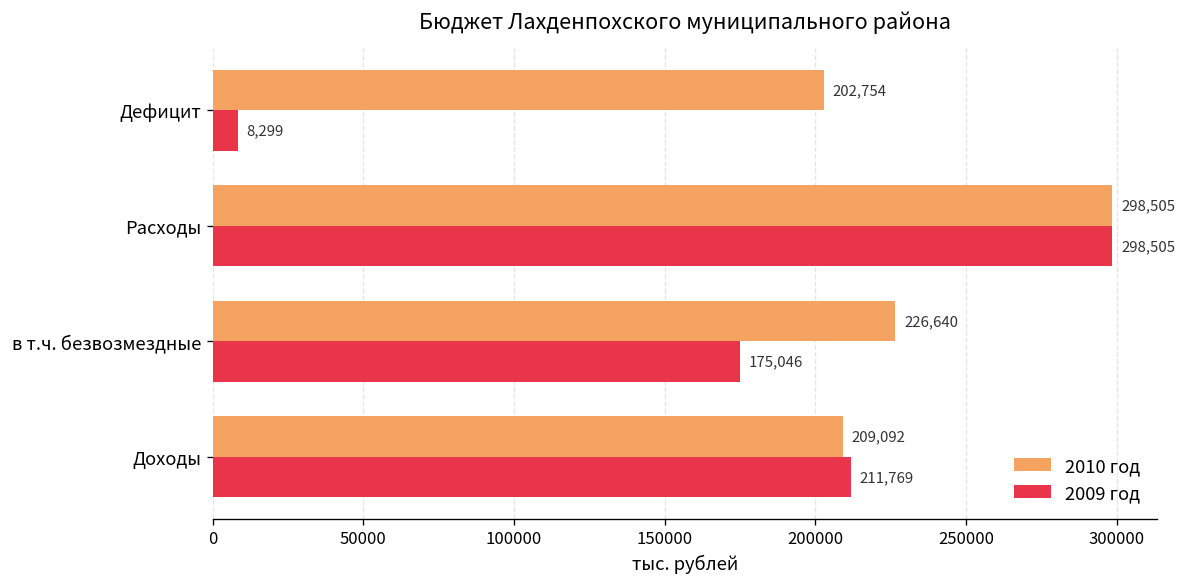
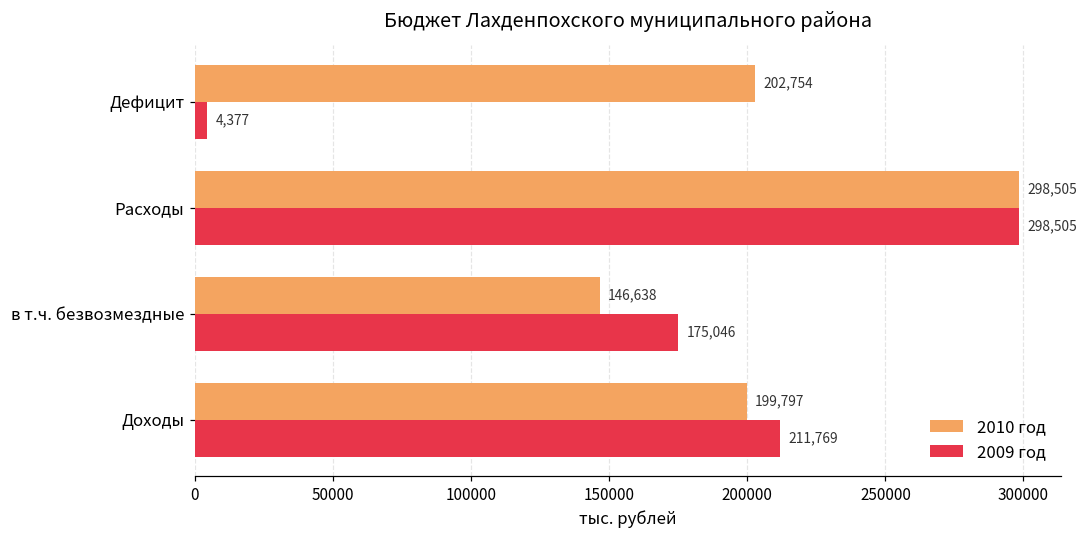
2009 год, Дефицит: 8,299 -> 4,377
2010 год, в т.ч. безвозмездные: 226,640 -> 146,638
2010 год, Доходы: 209,092 -> 199,797
